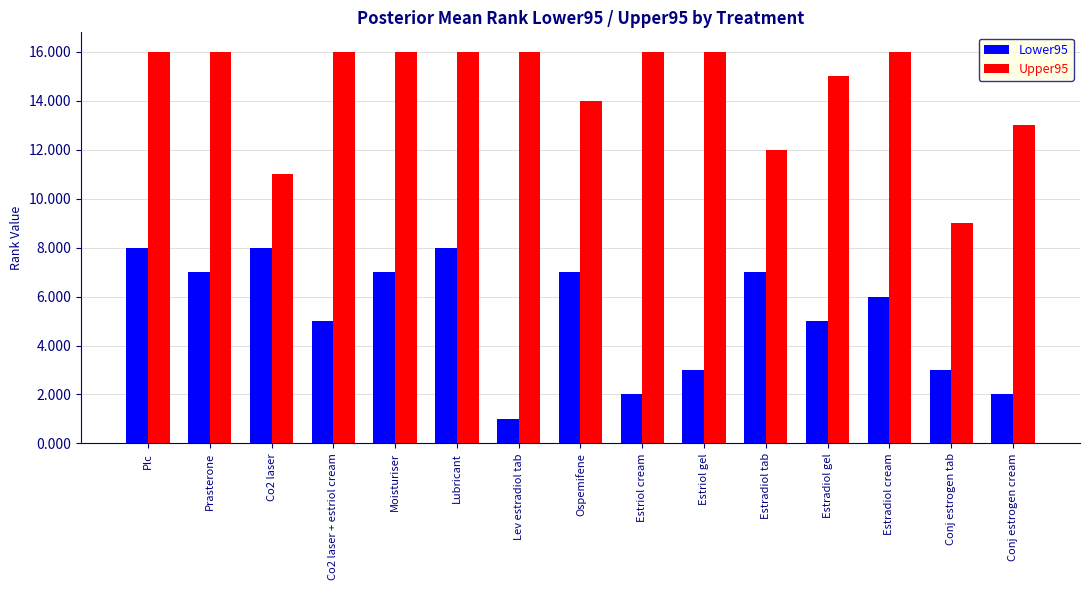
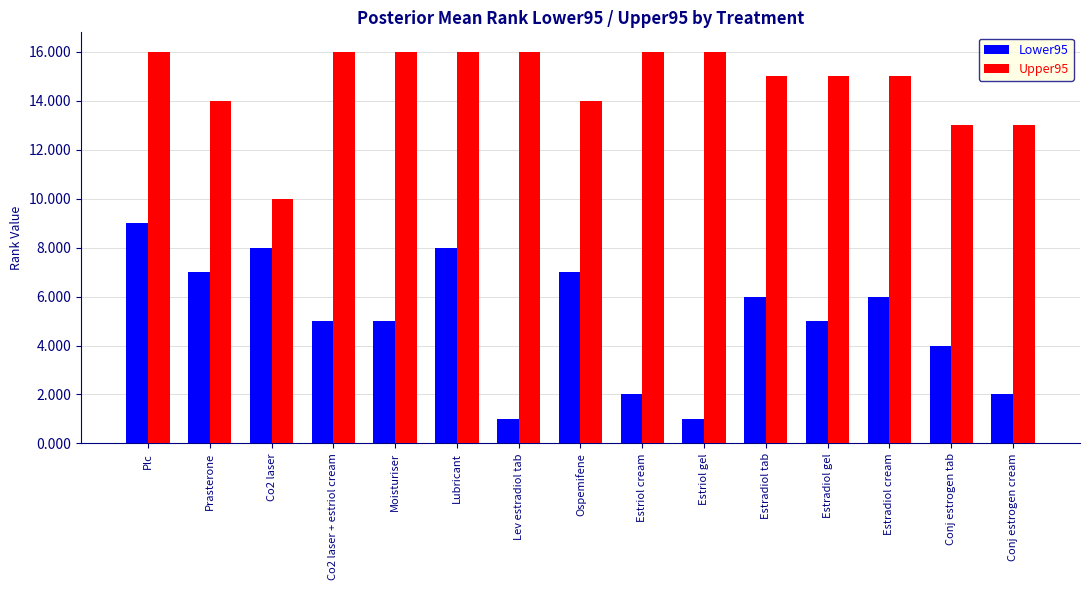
Lower95, Plc: 8 -> 9
Upper95, Prasterone: 16 -> 14
Upper95, Co2 laser: 11 -> 10
Lower95, Moisturiser: 7 -> 5
Lower95, Estriol gel: 3 -> 1
Lower95, Estradiol tab: 7 -> 6
Upper95, Estradiol tab: 12 -> 15
Upper95, Estradiol cream: 16 -> 15
Lower95, Conj estrogen tab: 3 -> 4
Upper95, Conj estrogen tab: 9 -> 13
